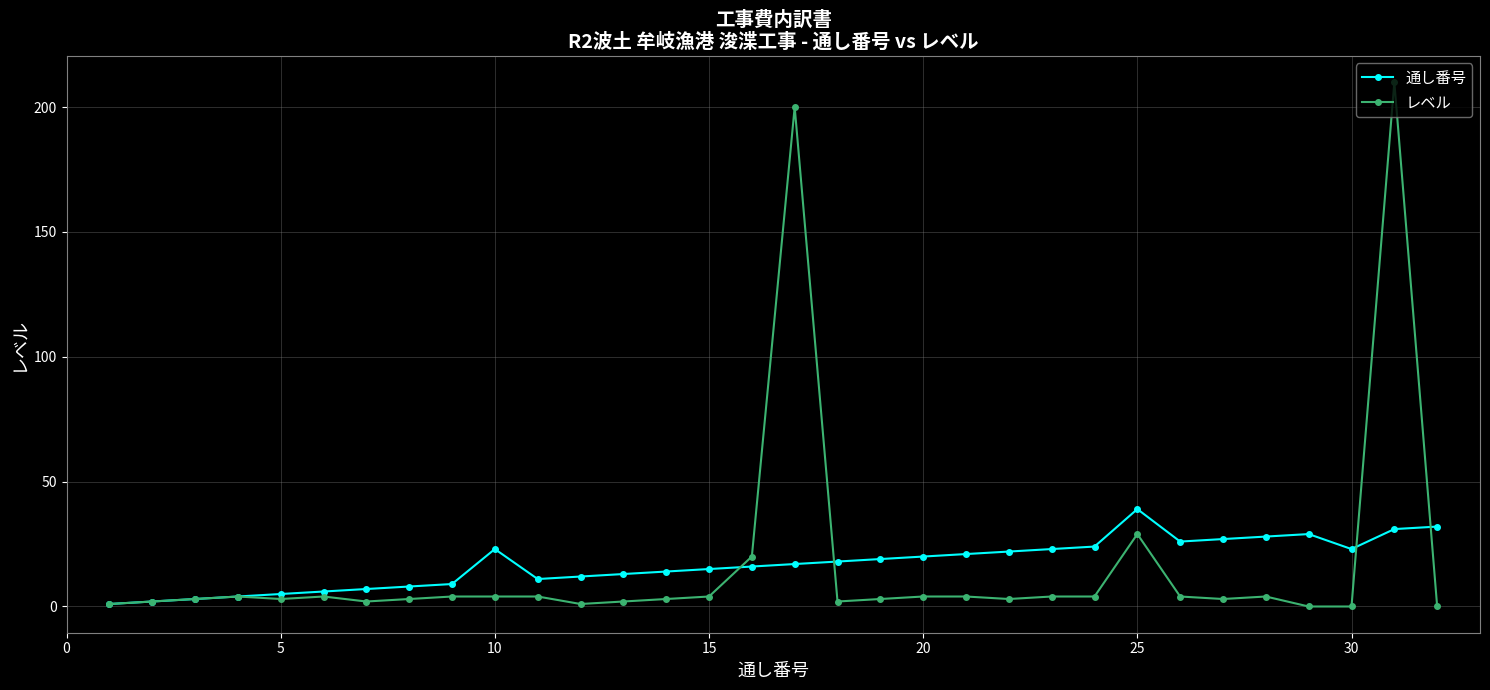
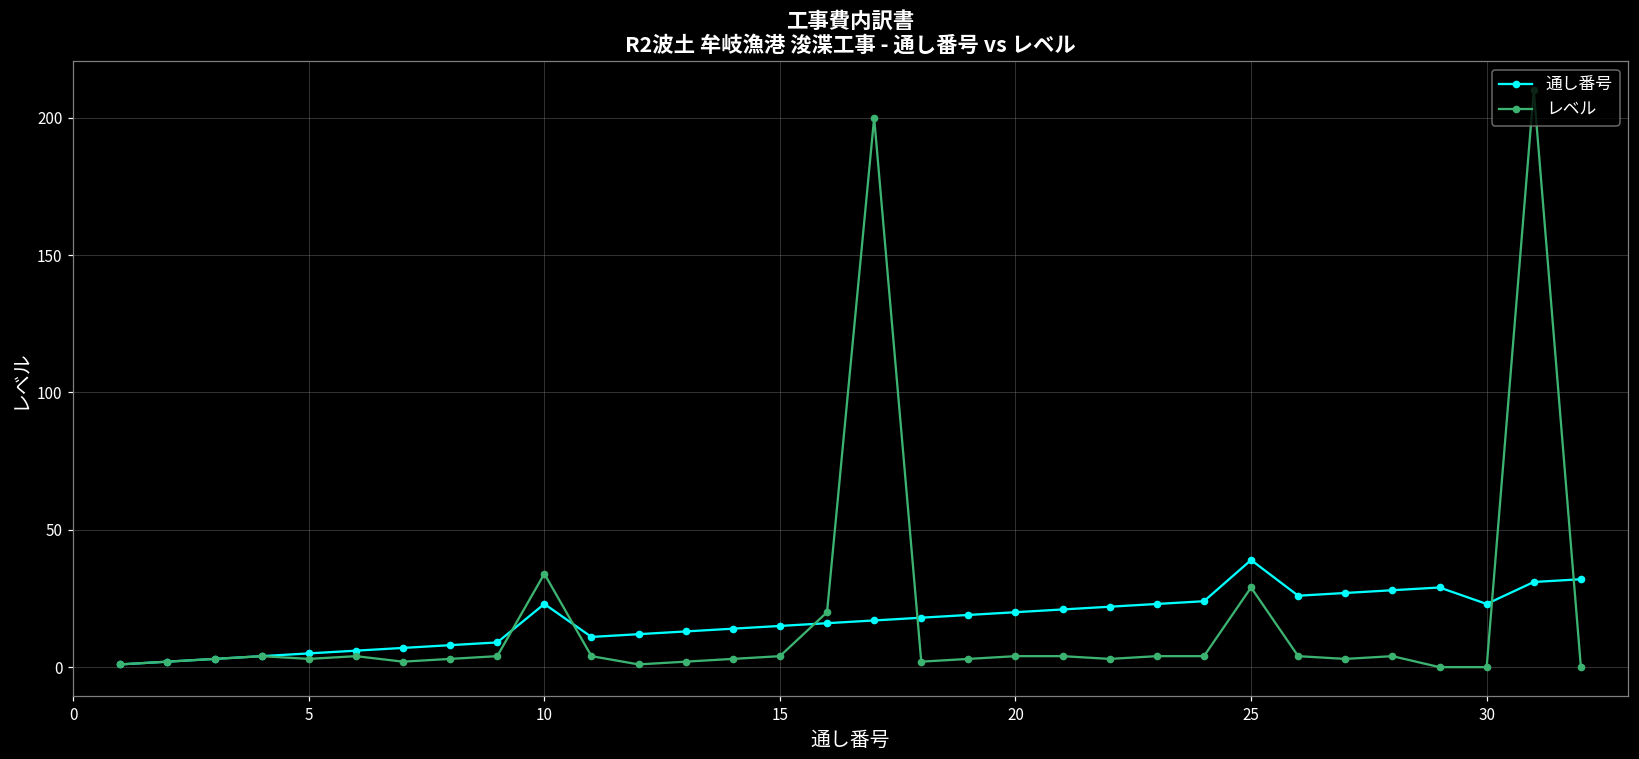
レベル, 10: 4 -> 34
